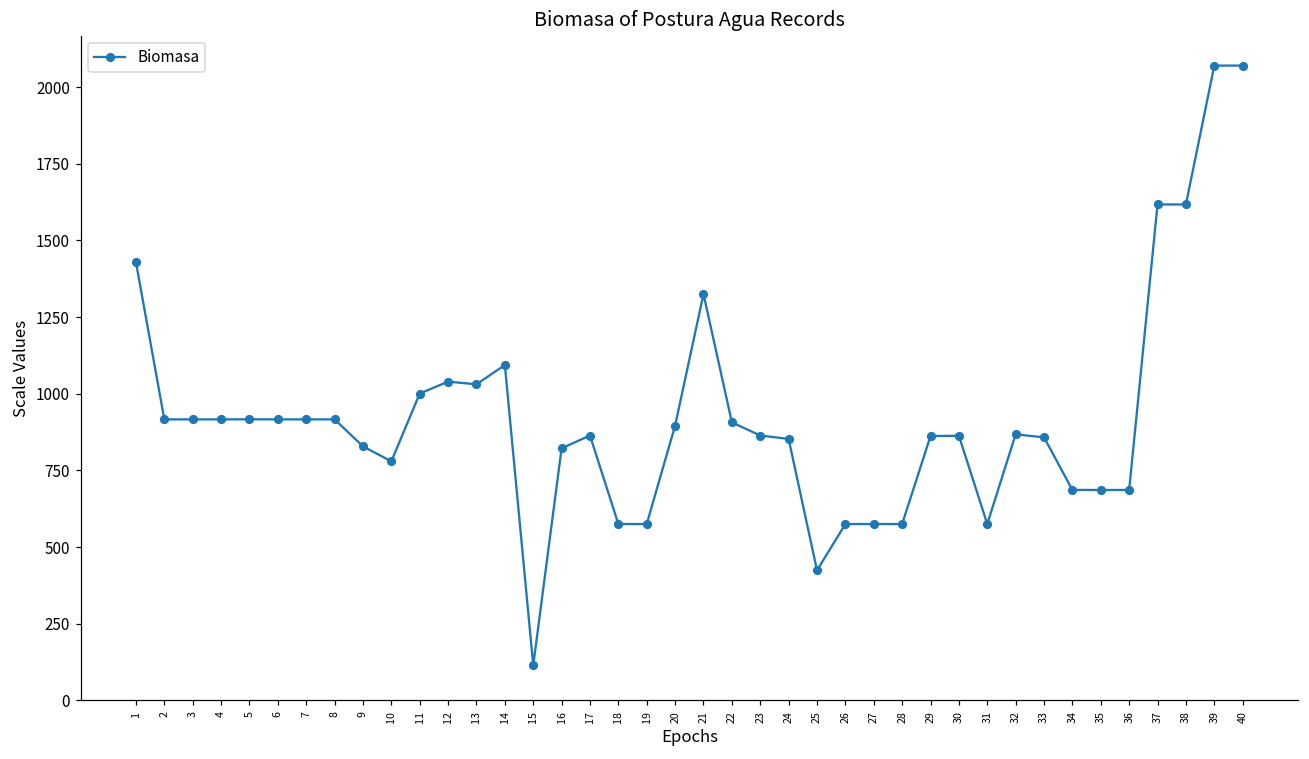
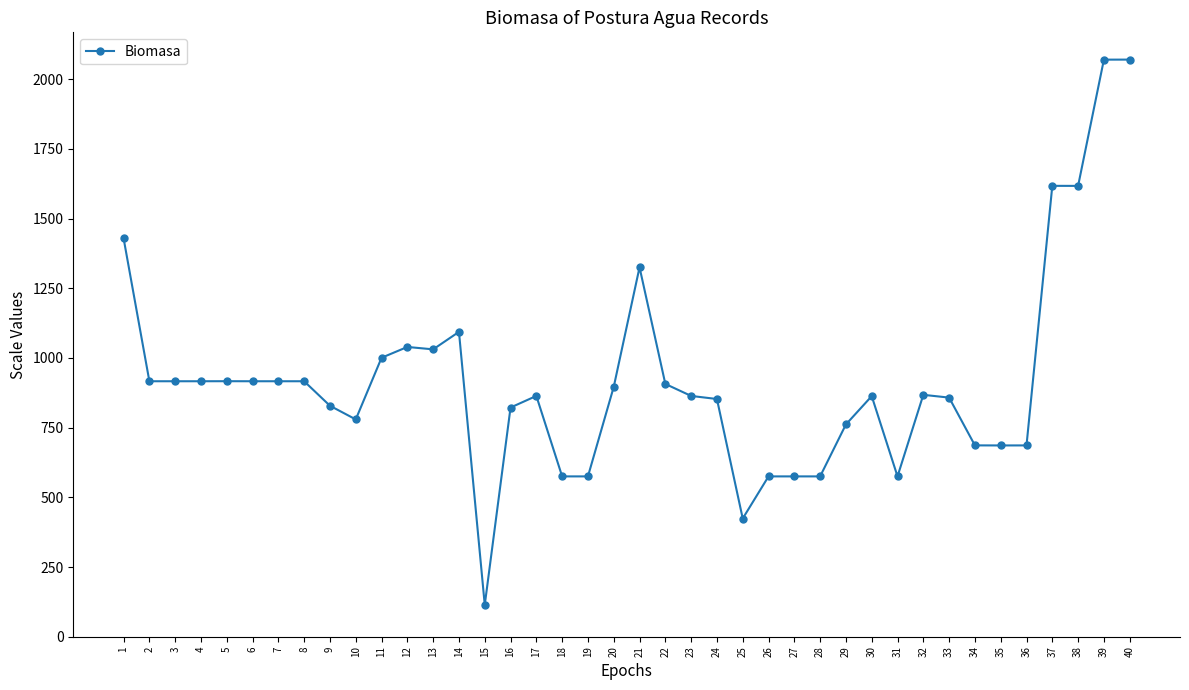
29: 860 -> 760
